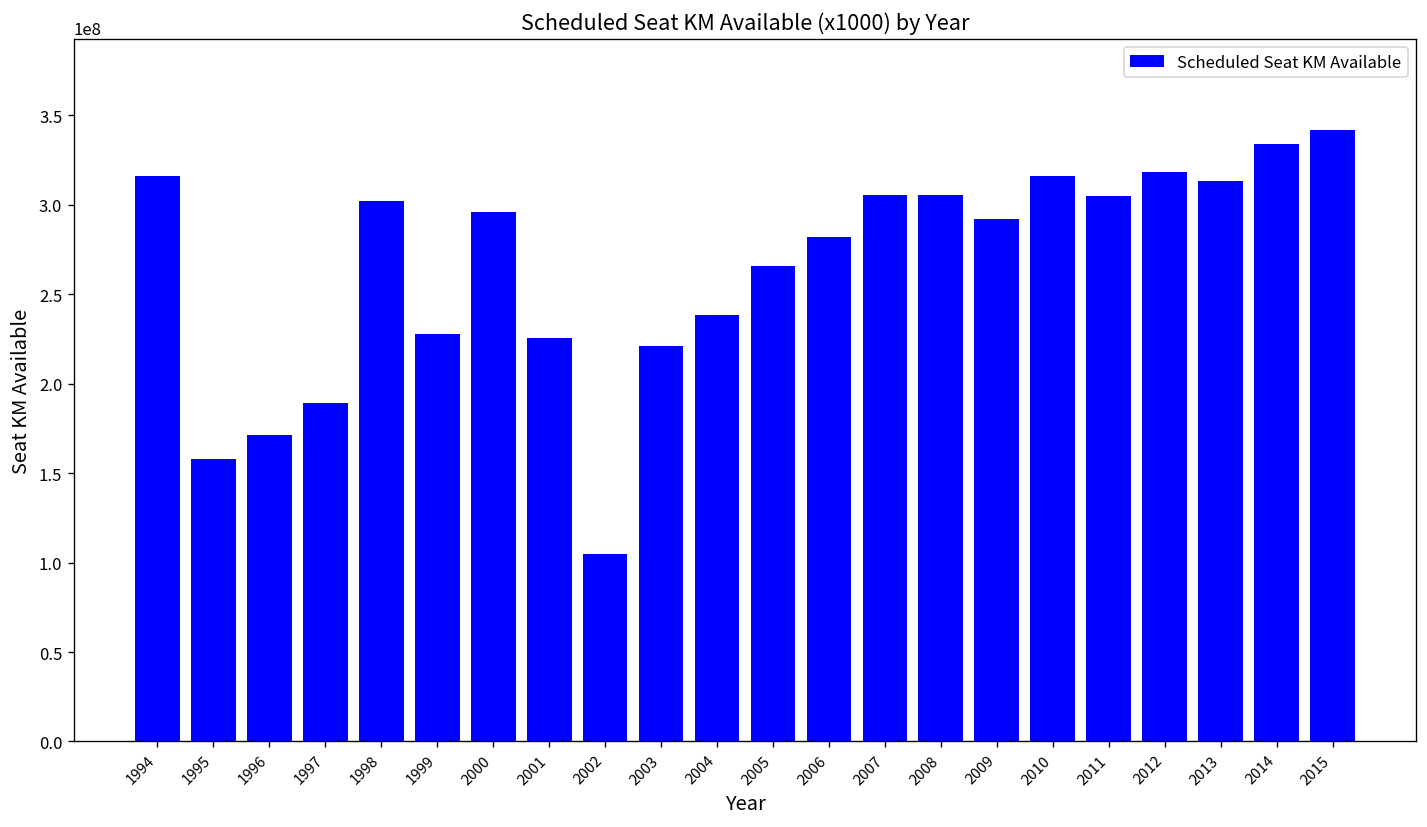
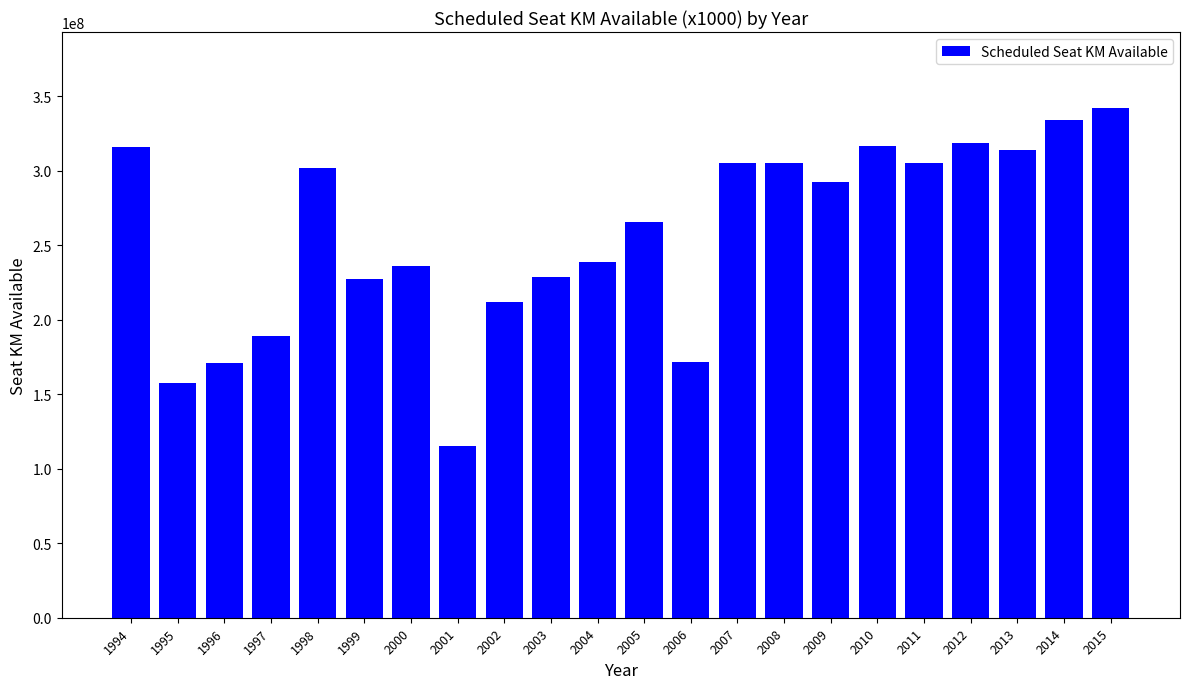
2000: 296000000 -> 236000000
2001: 225000000 -> 115000000
2002: 105000000 -> 212000000
2003: 221000000 -> 229000000
2006: 282000000 -> 172000000
